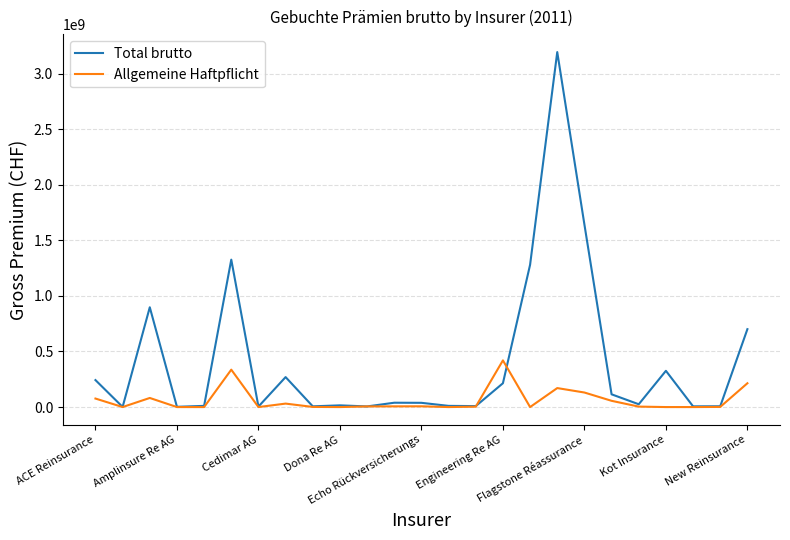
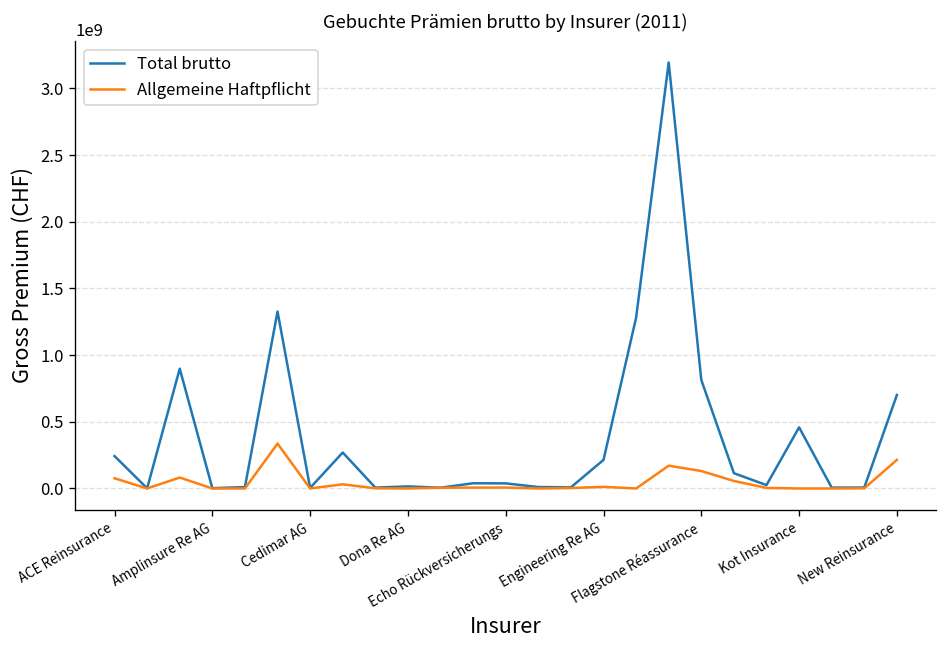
Allgemeine Haftpflicht, Engineering Re AG: 420000000 -> 10000000
Total brutto, Flagstone Réassurance: 1640000000 -> 810000000
Total brutto, Kot Insurance: 330000000 -> 460000000
